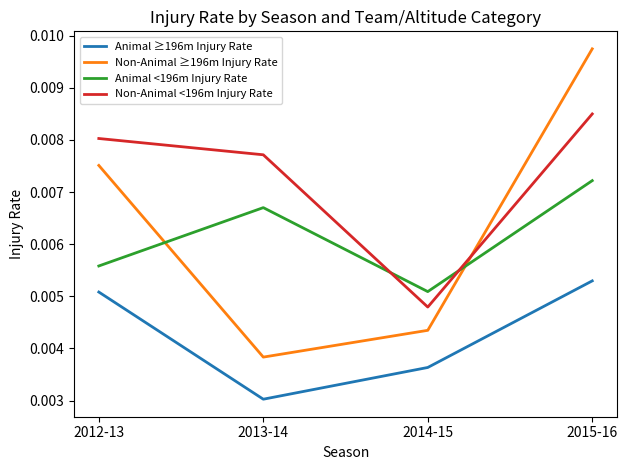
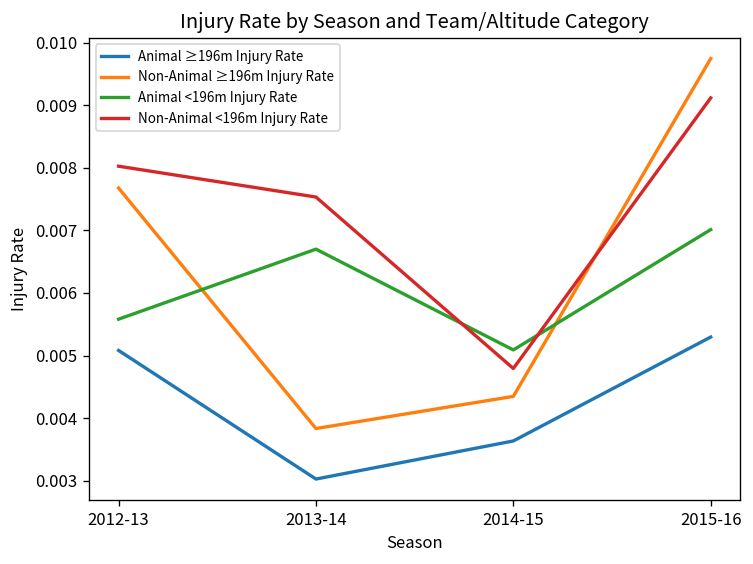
Non-Animal ≥196m Injury Rate, 2012-13: 0.0075 -> 0.0077
Non-Animal <196m Injury Rate, 2013-14: 0.0077 -> 0.0075
Animal <196m Injury Rate, 2015-16: 0.0072 -> 0.0070
Non-Animal <196m Injury Rate, 2015-16: 0.0085 -> 0.0091
